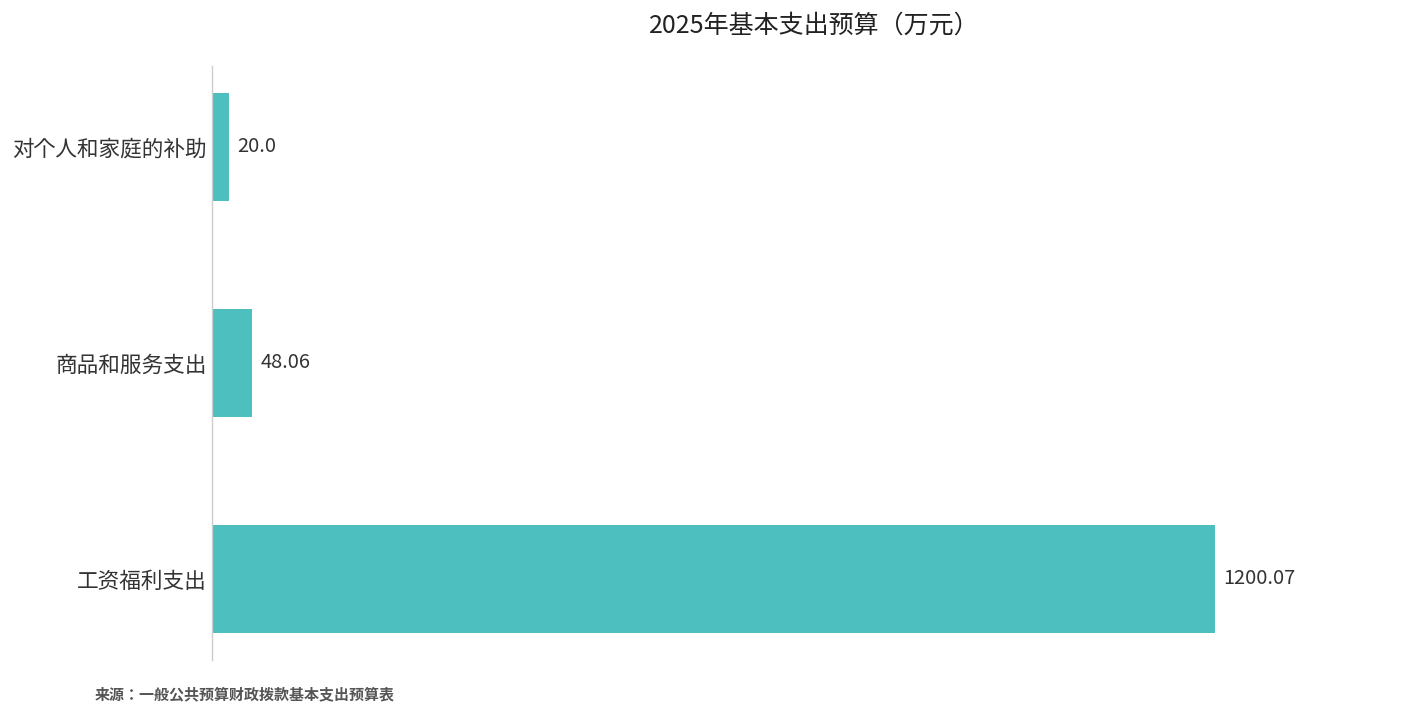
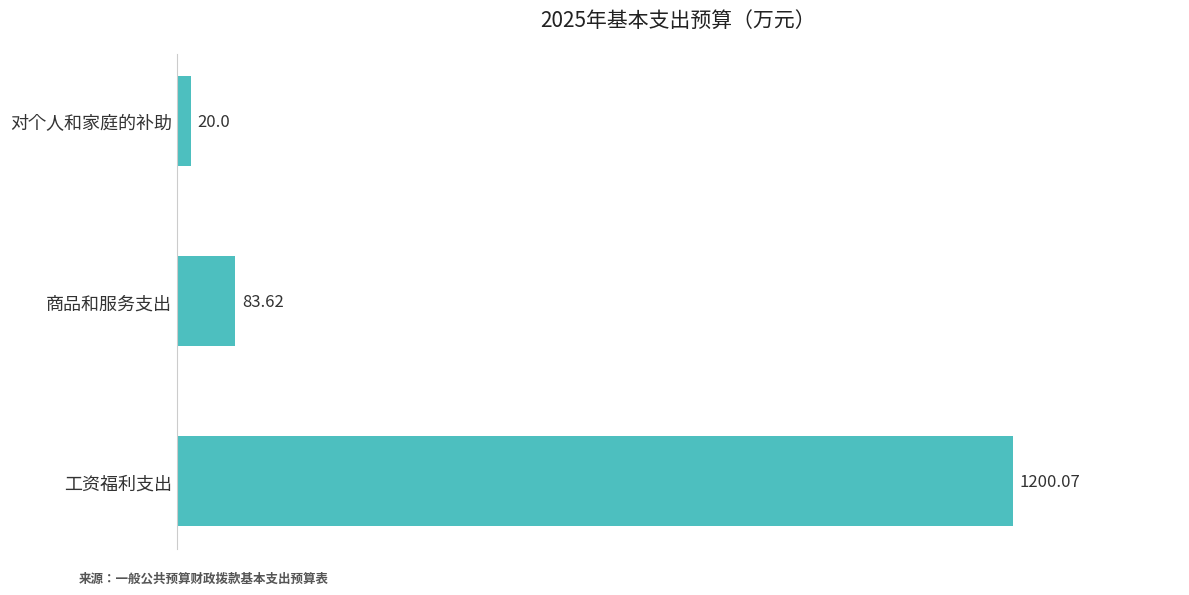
商品和服务支出: 48.06 -> 83.62
